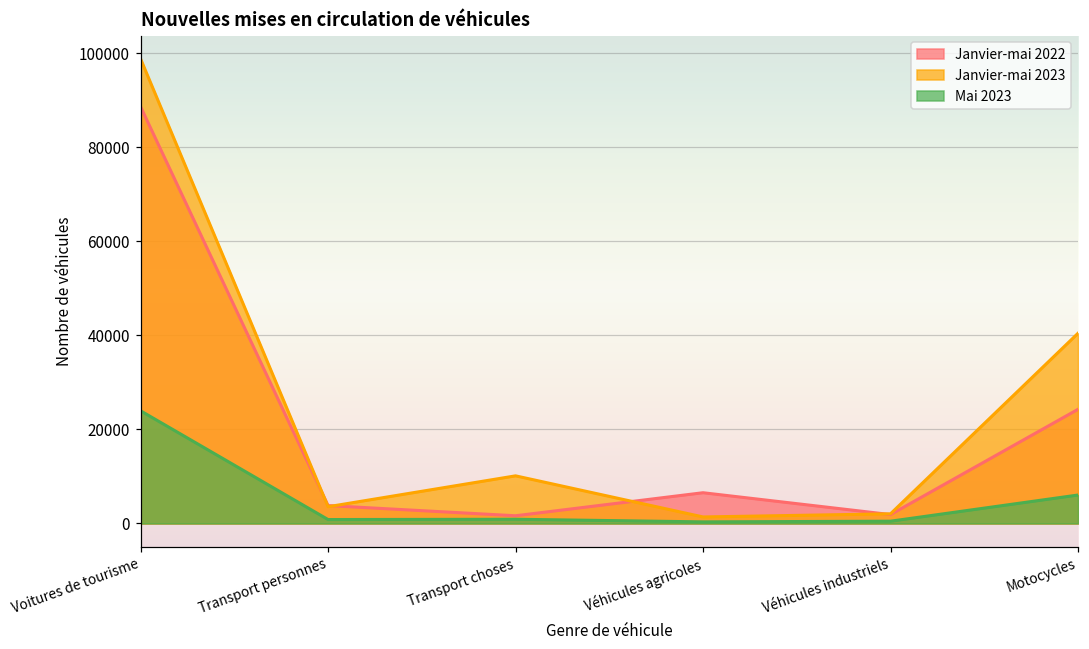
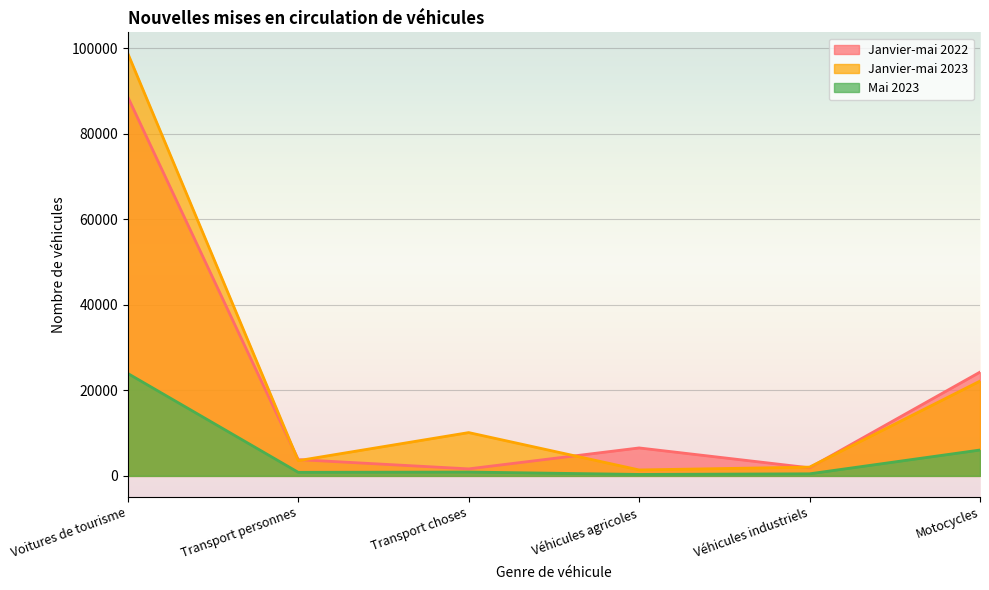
Janvier-mai 2023, Motocycles: 40000 -> 22000
